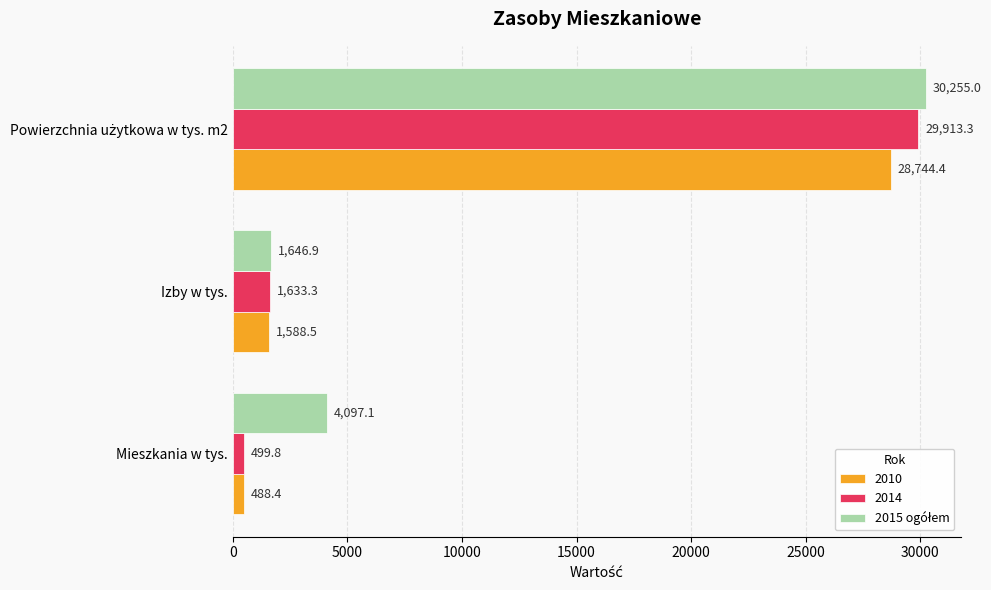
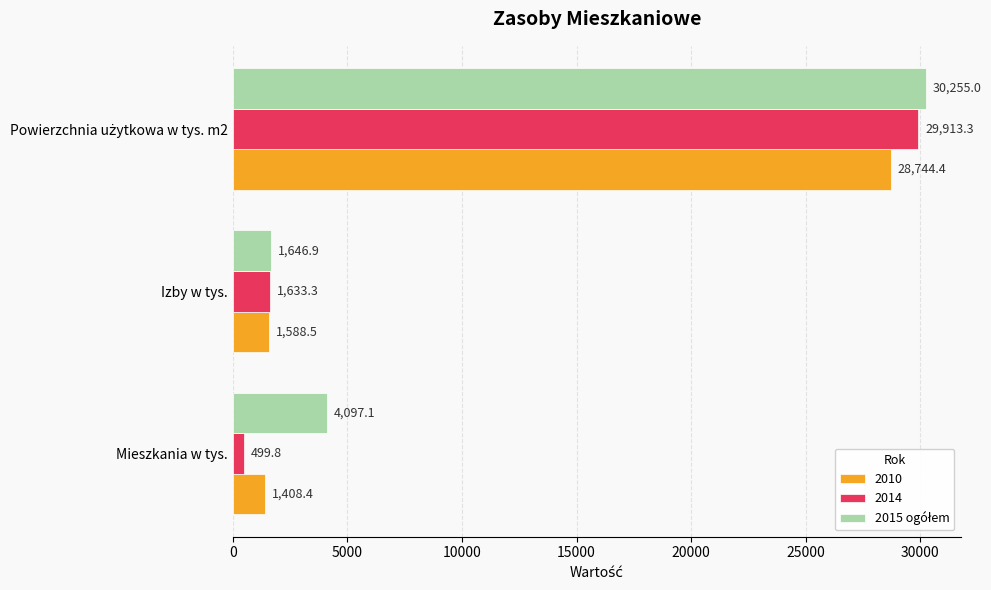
2010, Mieszkania w tys.: 488.4 -> 1,408.4
